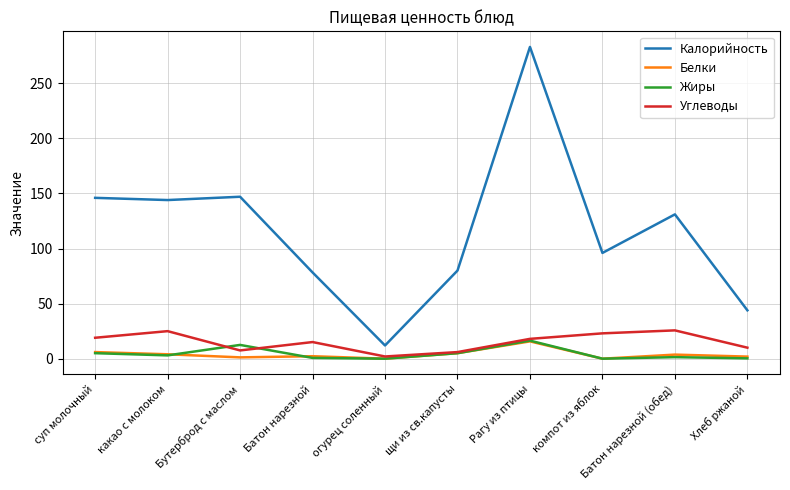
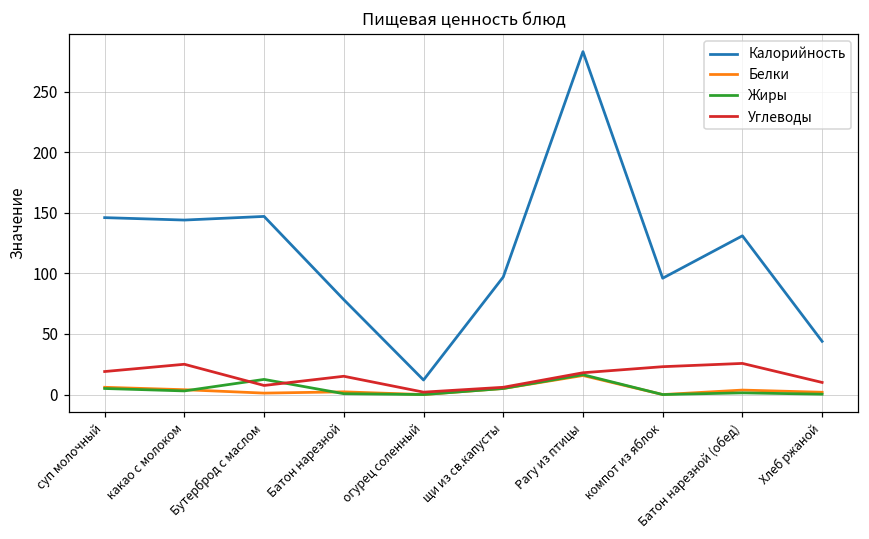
Калорийность, щи из св.капусты: 80 -> 97
